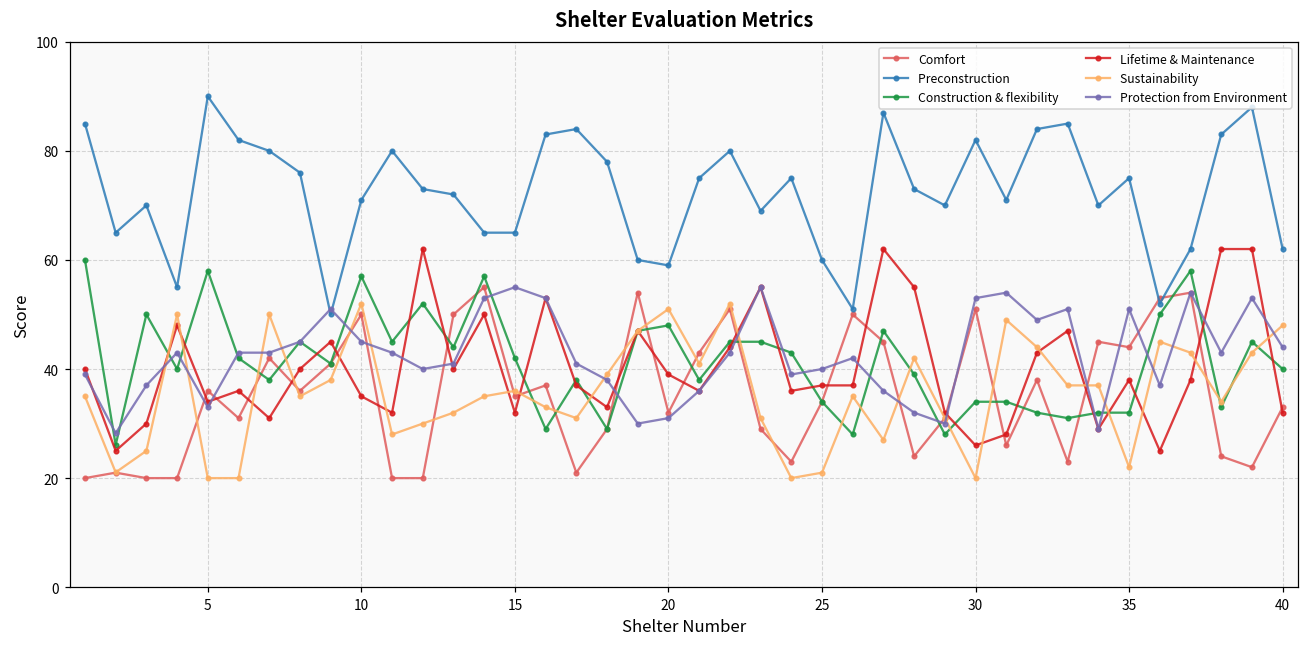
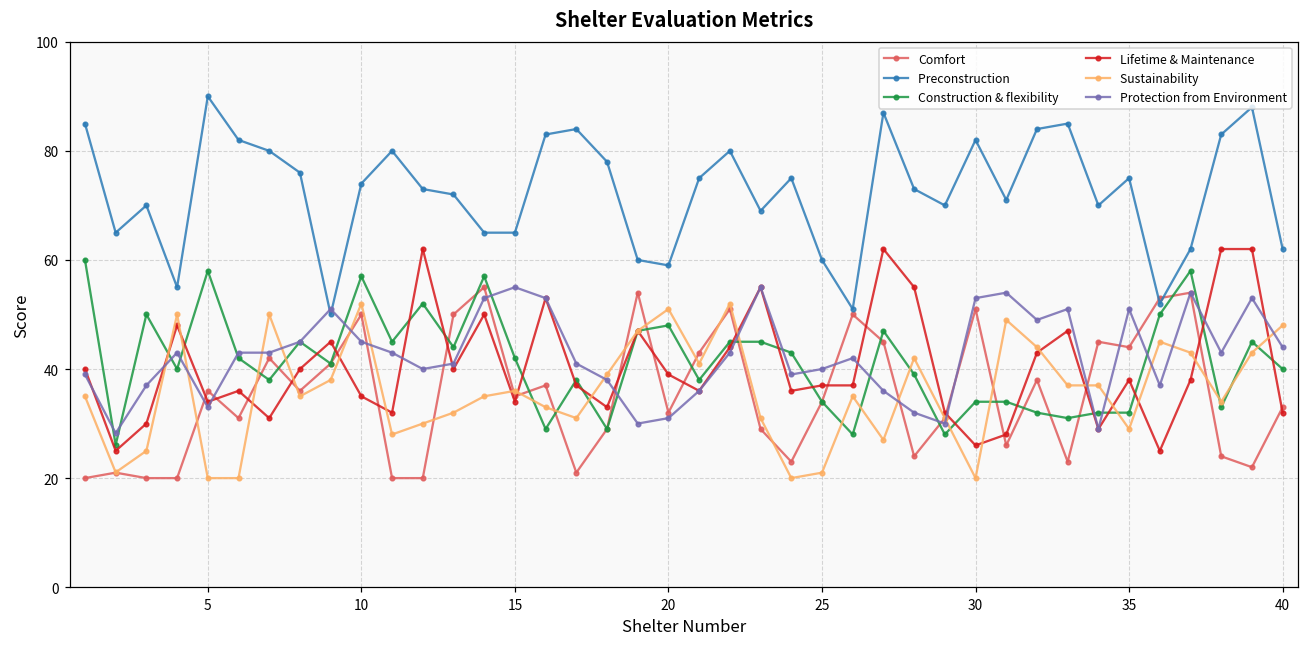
Preconstruction, 10: 71 -> 74
Lifetime & Maintenance, 15: 32 -> 34
Sustainability, 35: 22 -> 29
